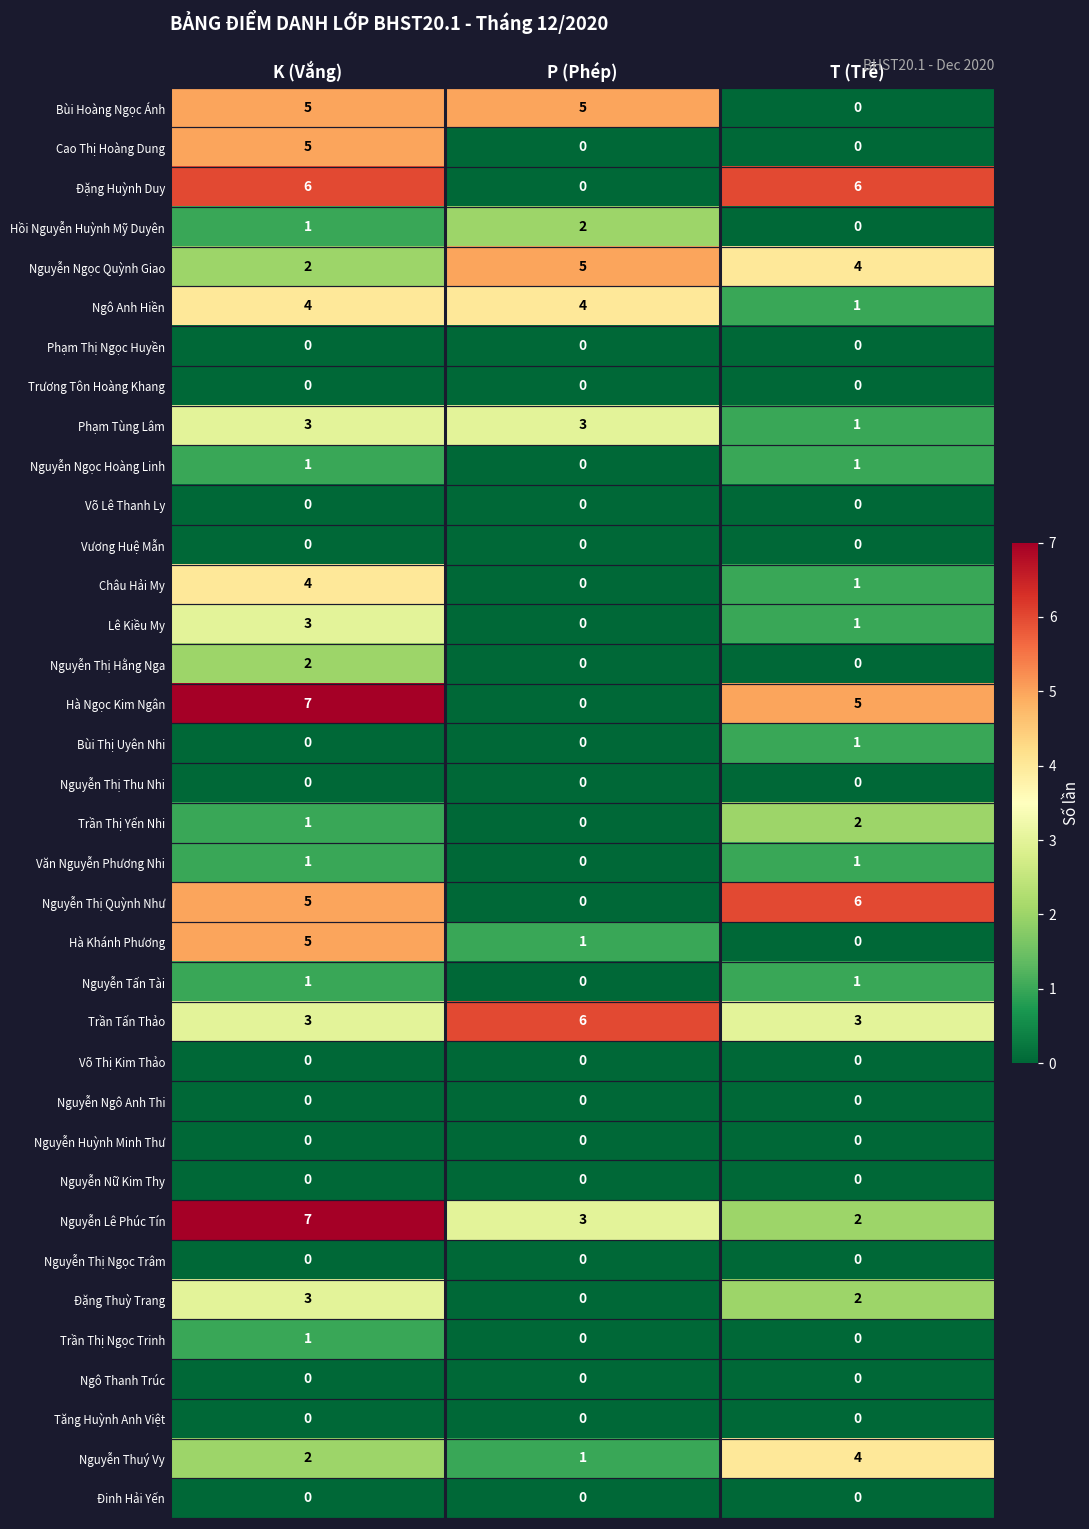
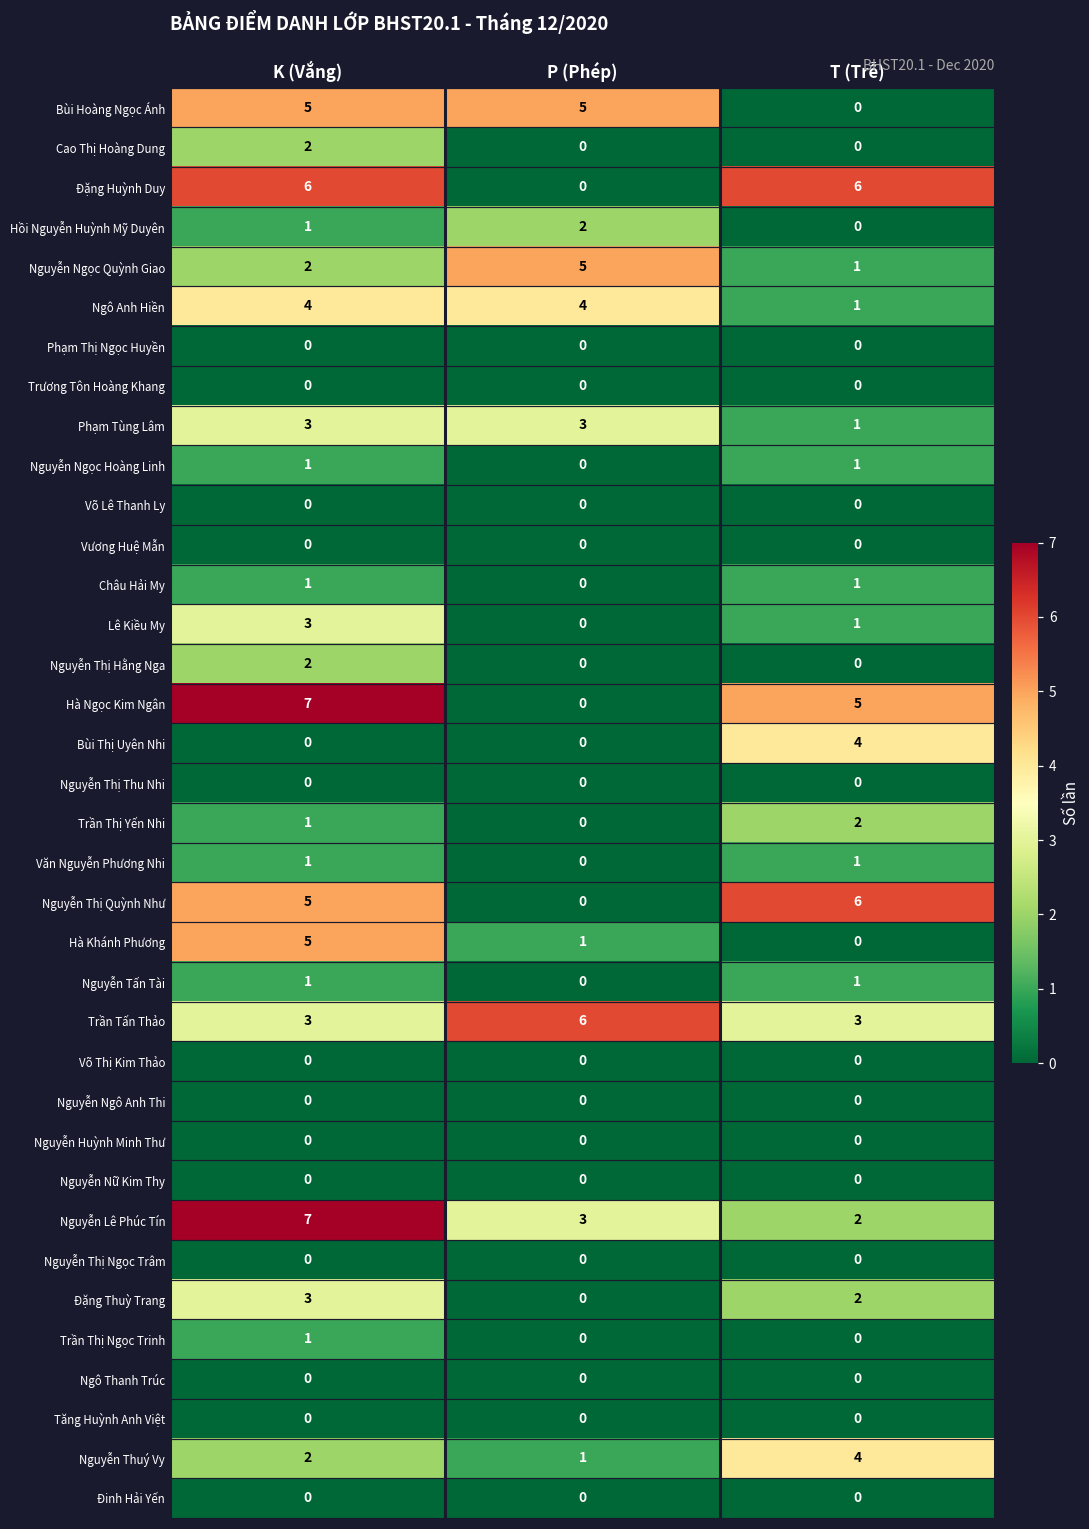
Cao Thị Hoàng Dung, K (Vắng): 5 -> 2
Nguyễn Ngọc Quỳnh Giao, T (Trễ): 4 -> 1
Châu Hải My, K (Vắng): 4 -> 1
Bùi Thị Uyên Nhi, T (Trễ): 1 -> 4
